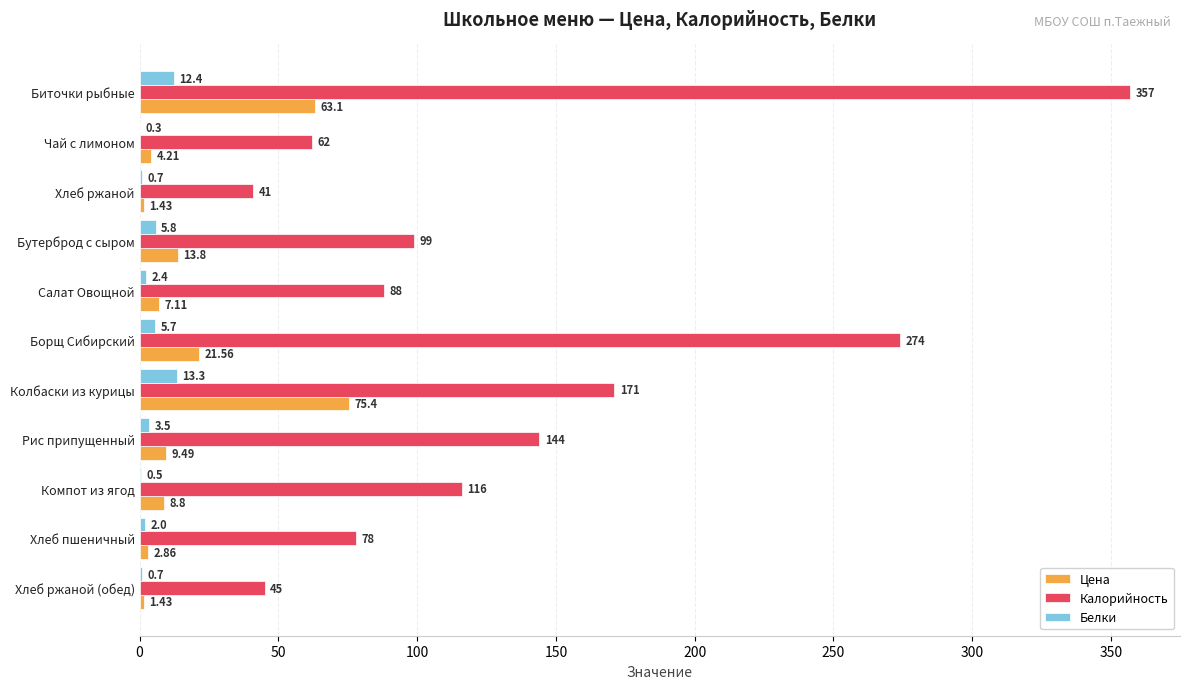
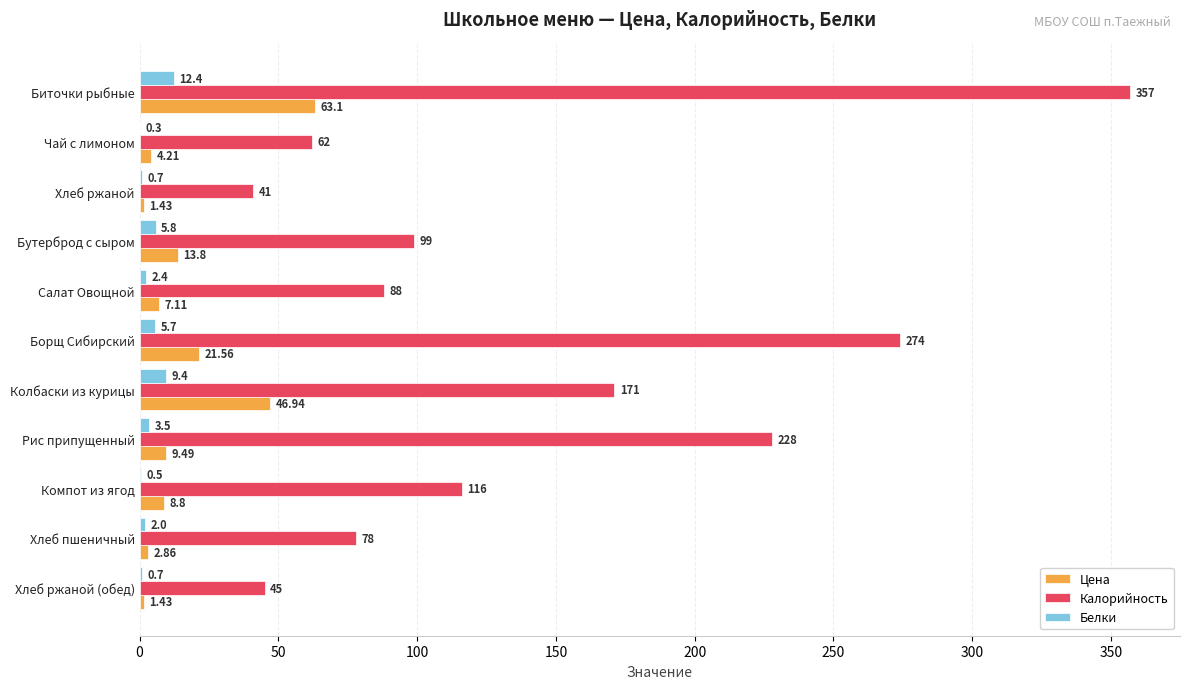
Белки, Колбаски из курицы: 13.3 -> 9.4
Цена, Колбаски из курицы: 75.4 -> 46.94
Калорийность, Рис припущенный: 144 -> 228
